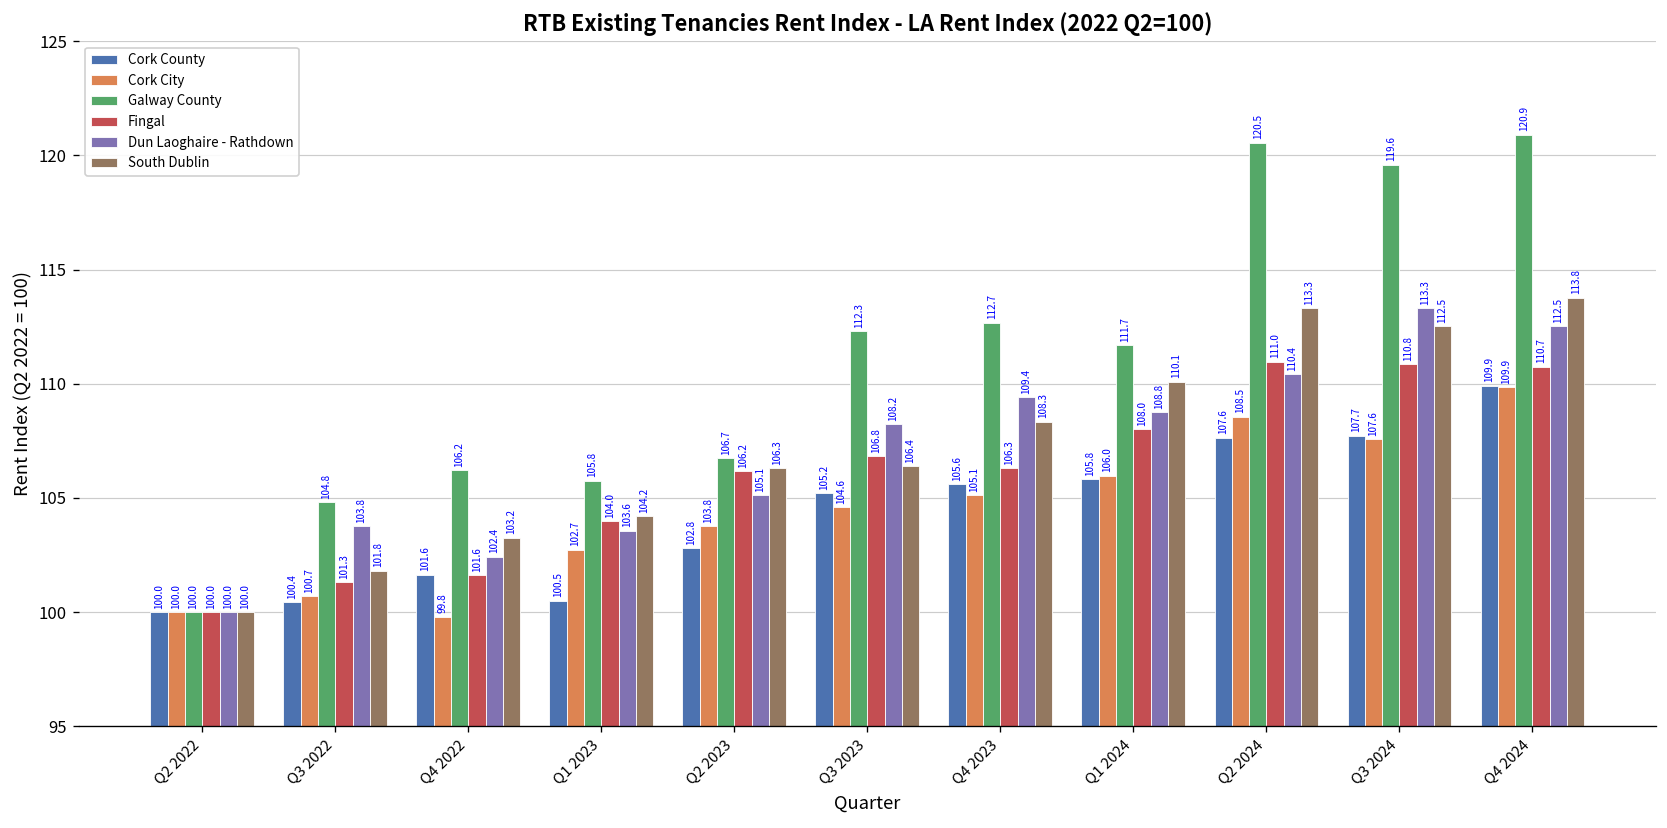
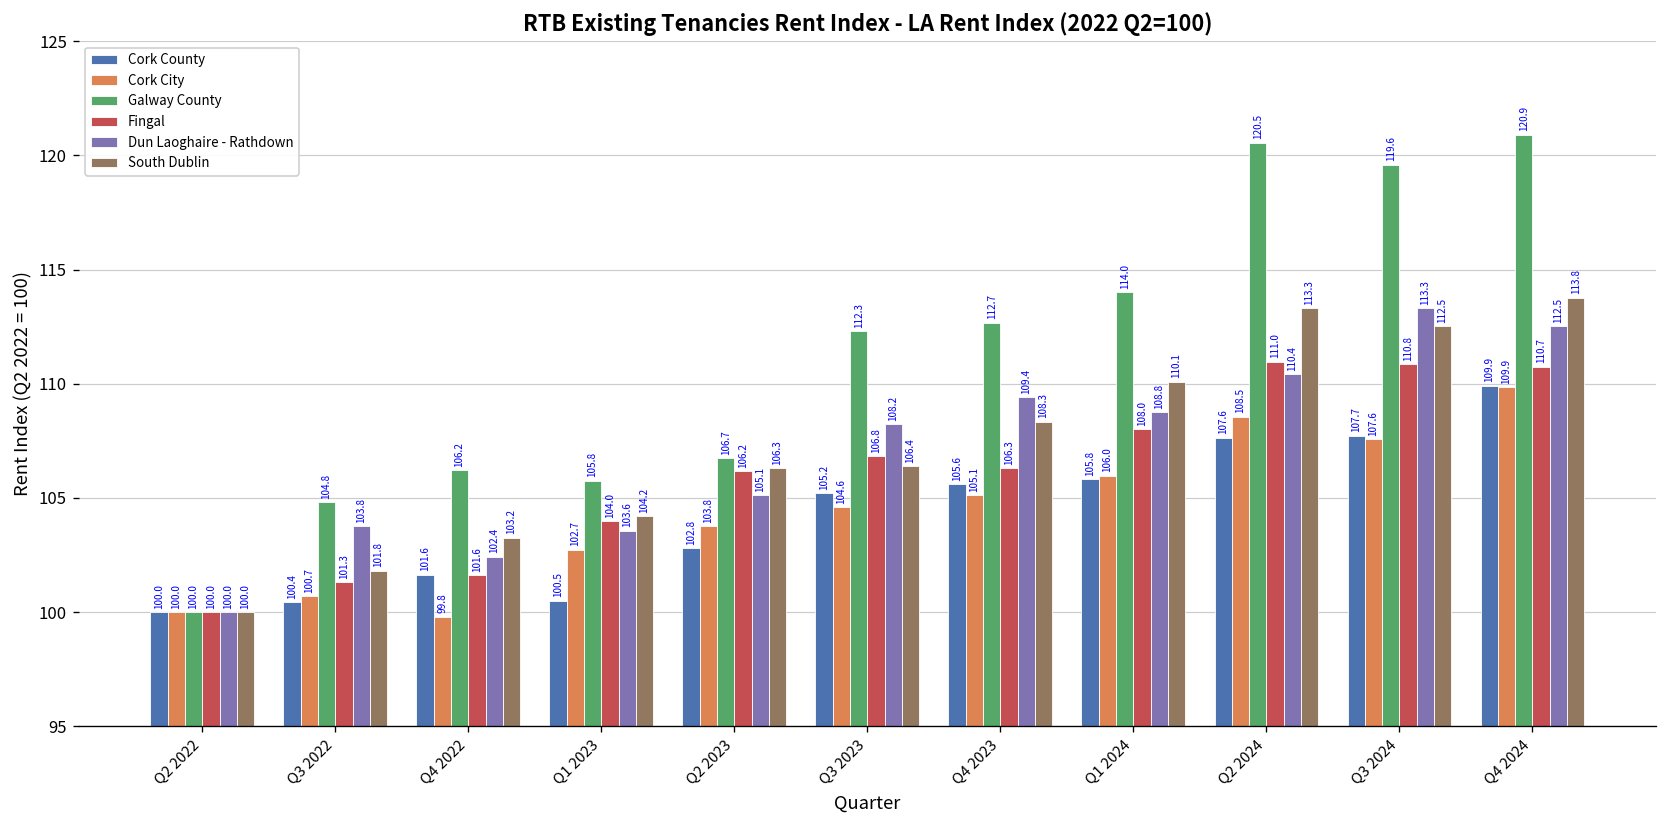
Galway County, Q1 2024: 111.7 -> 114.0
